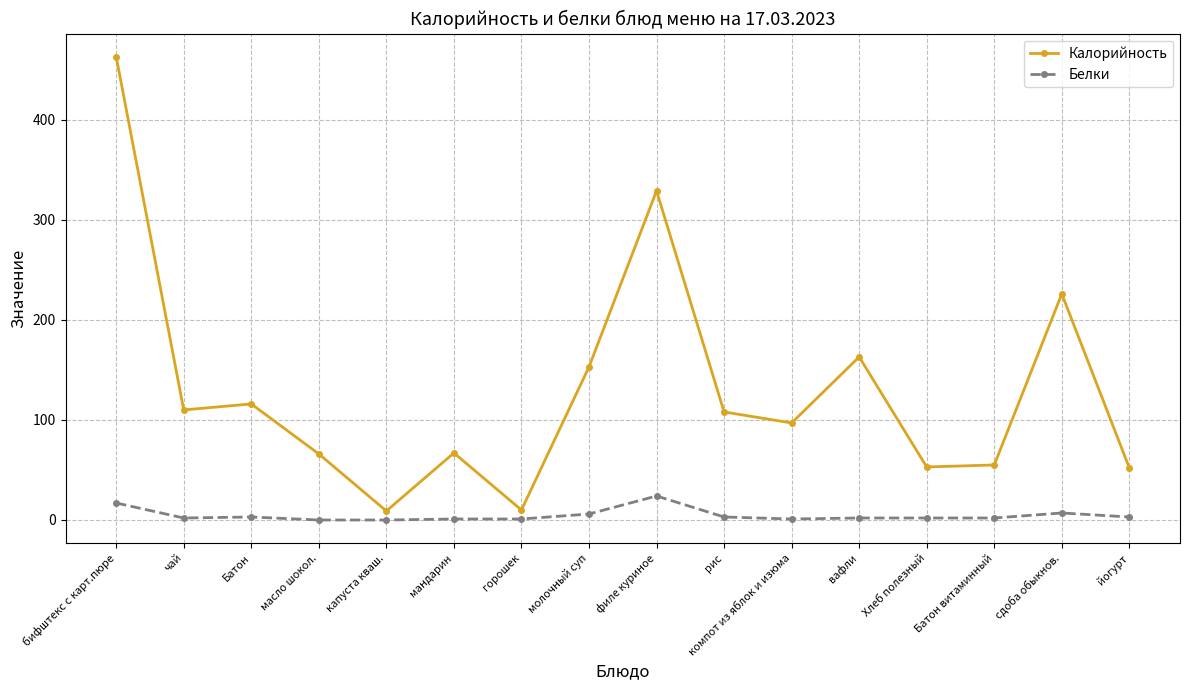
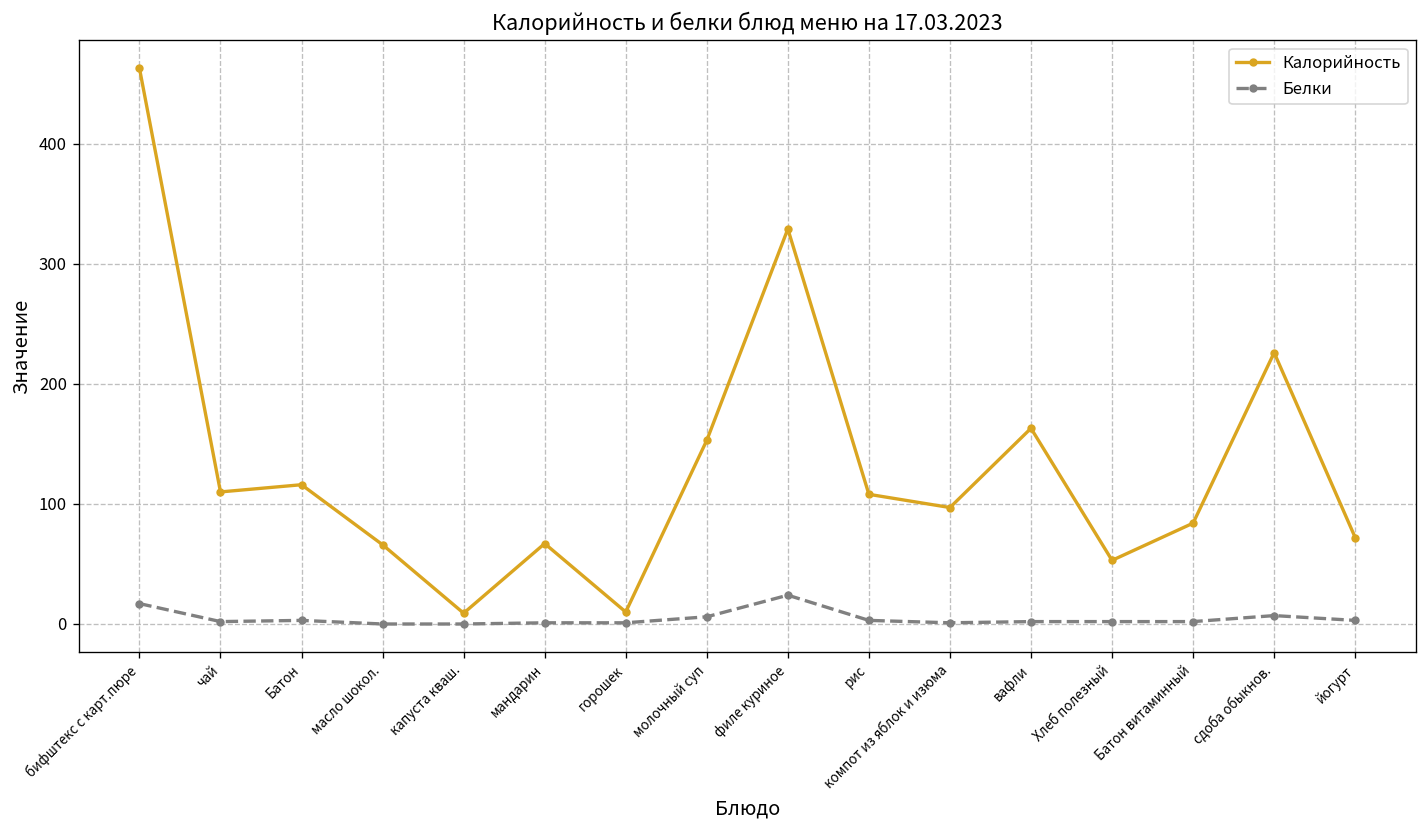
Калорийность, Батон витаминный: 55 -> 84
Калорийность, йогурт: 52 -> 72
